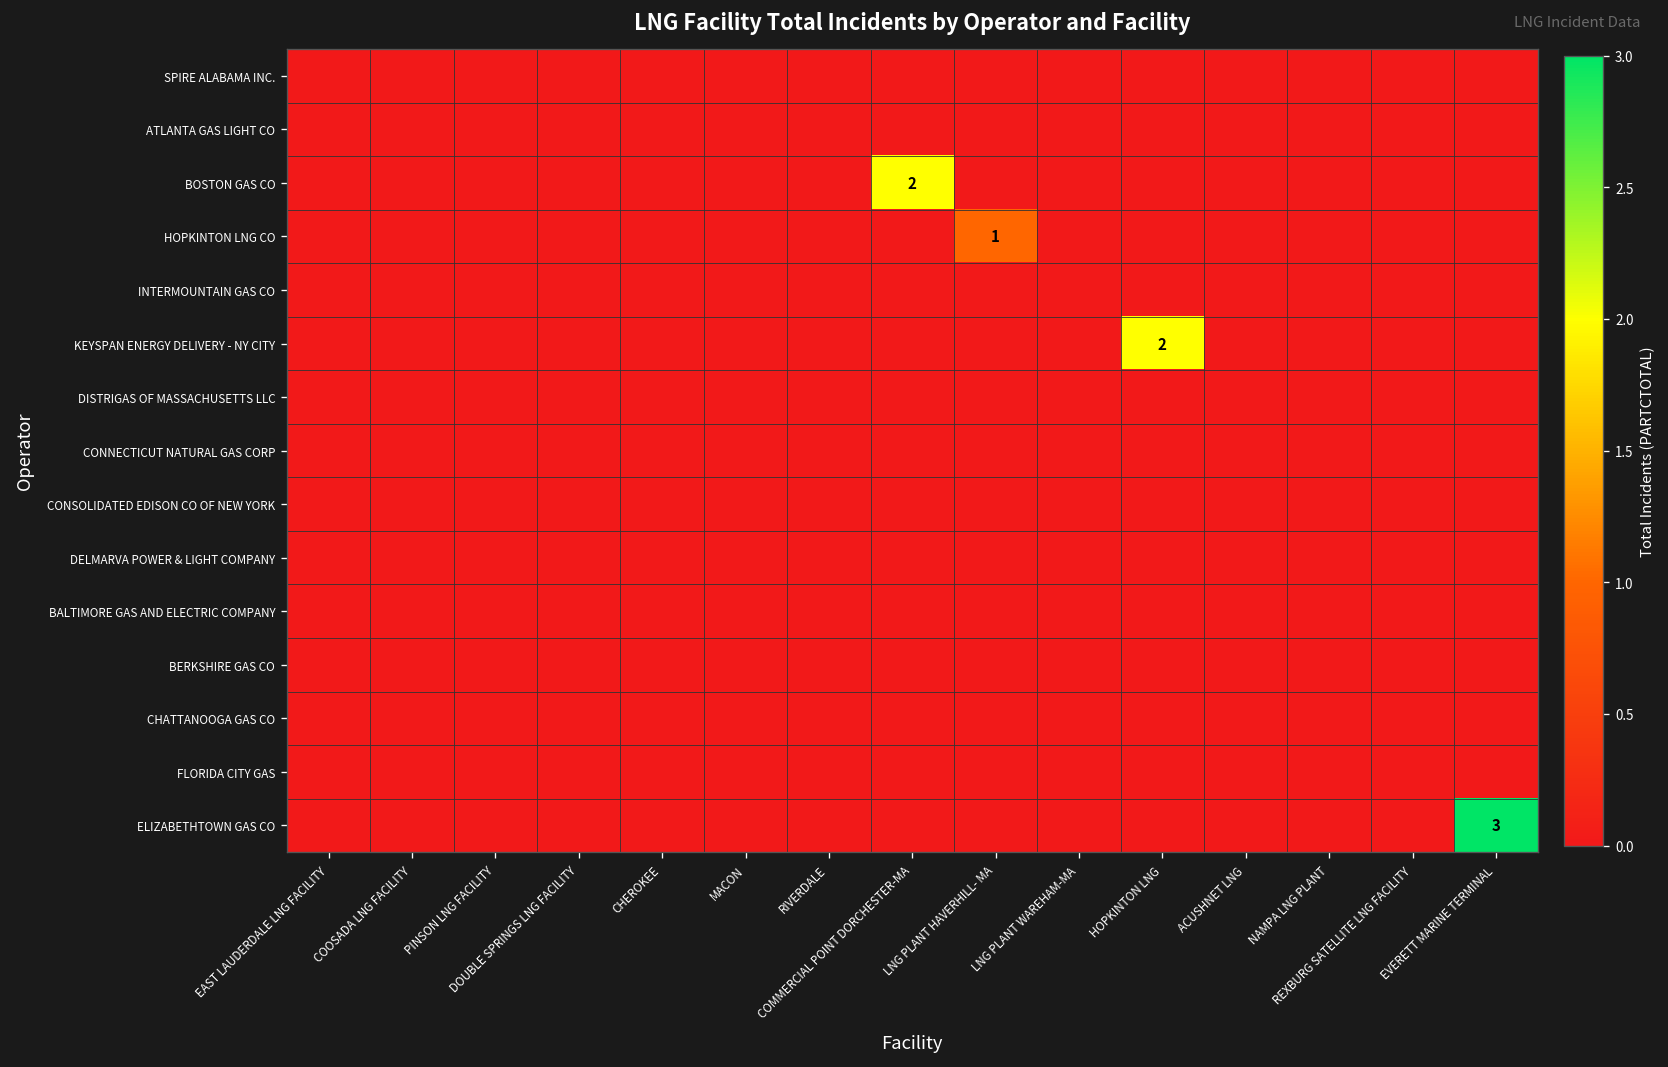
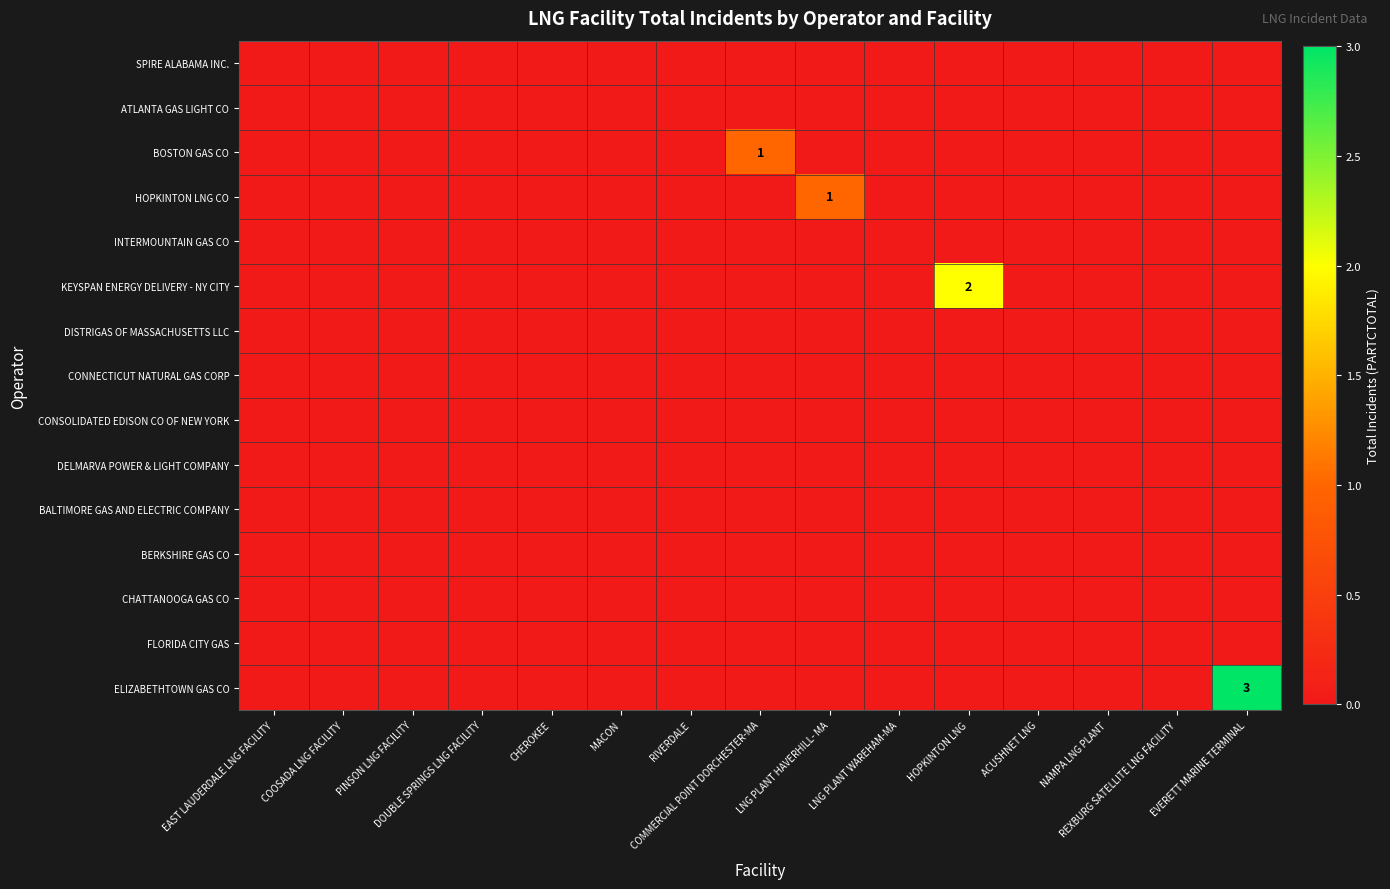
BOSTON GAS CO, COMMERCIAL POINT DORCHESTER-MA: 2 -> 1
